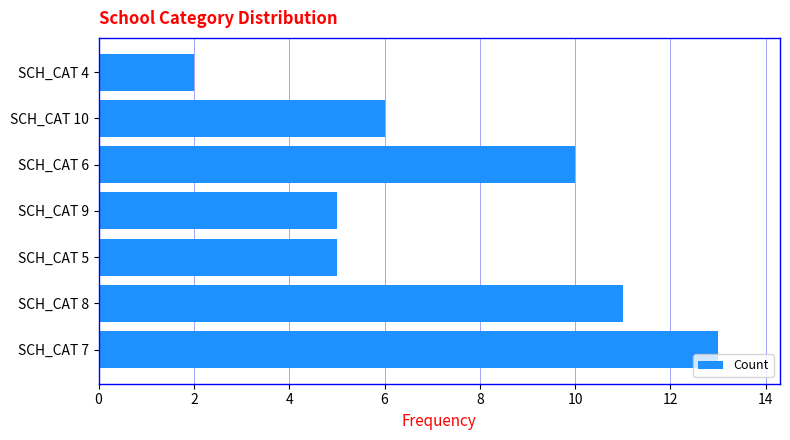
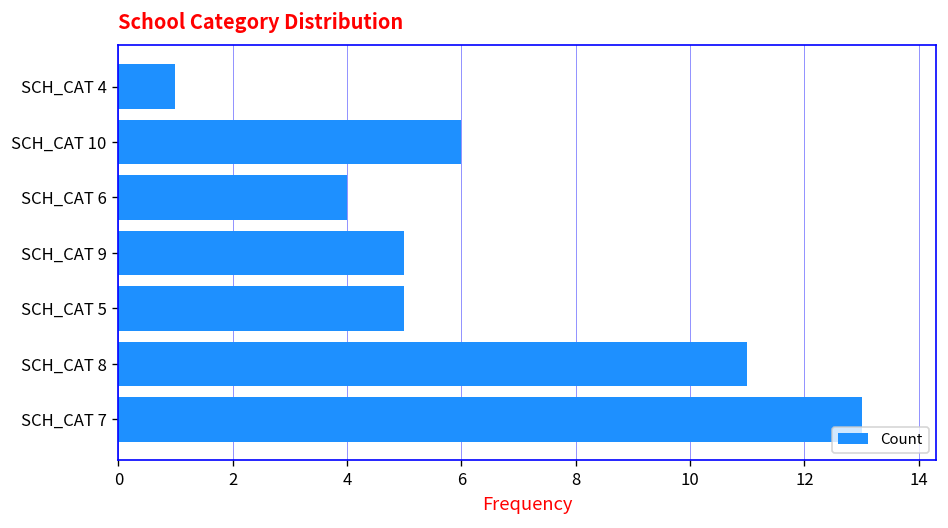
SCH_CAT 4: 2 -> 1
SCH_CAT 6: 10 -> 4
